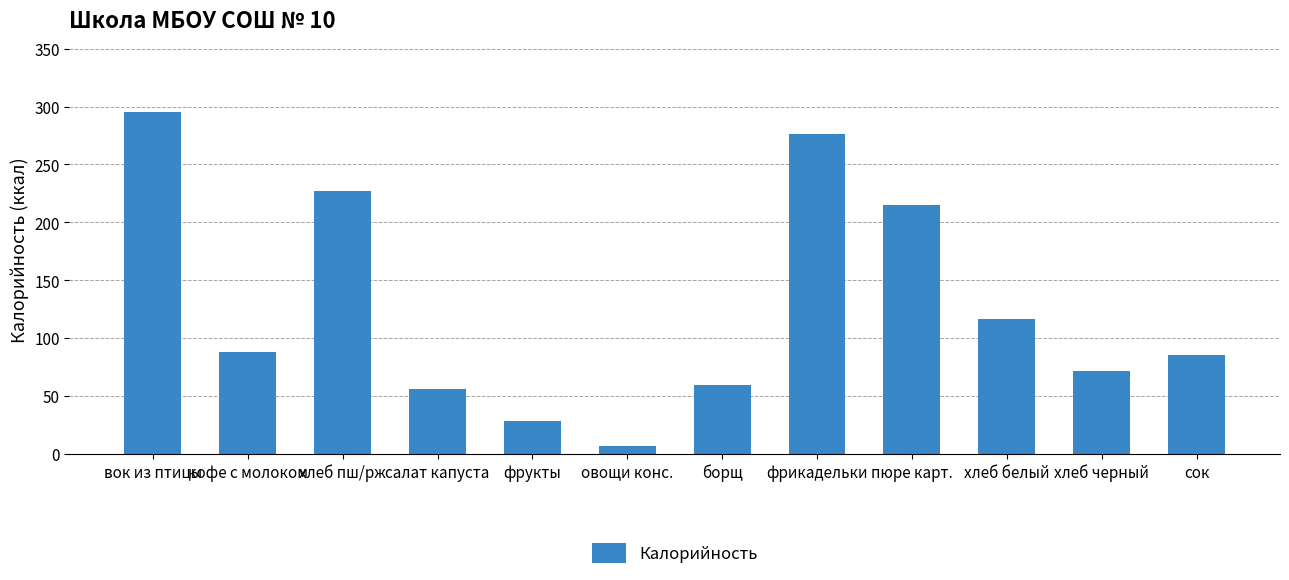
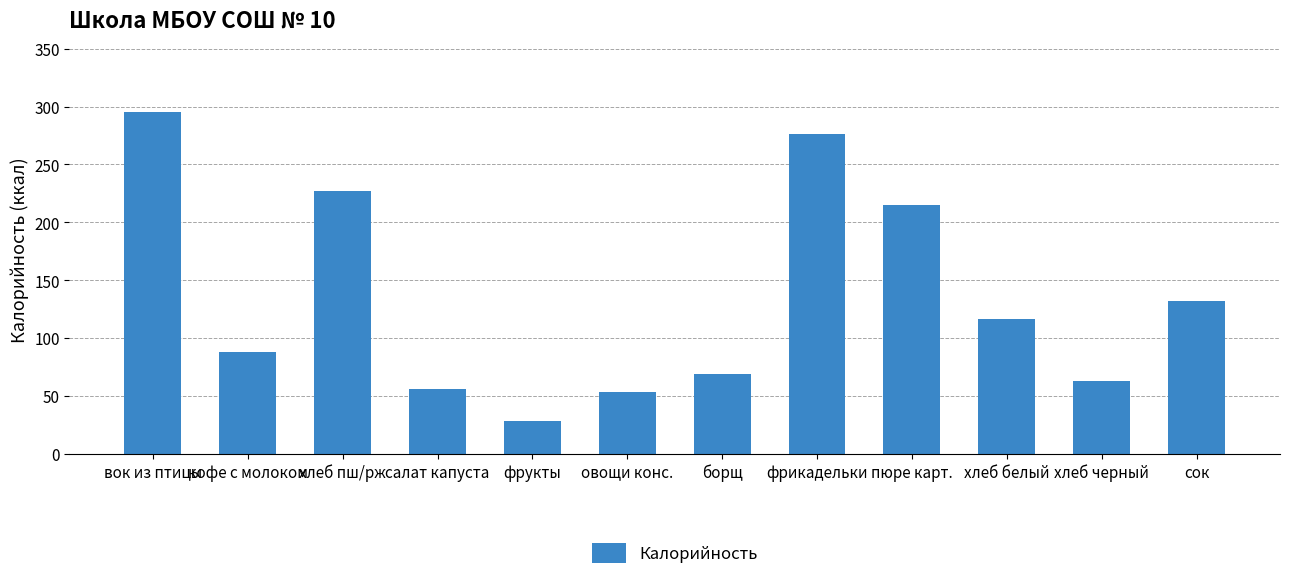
овощи конс.: 7 -> 54
борщ: 60 -> 69
хлеб черный: 72 -> 63
сок: 86 -> 132
